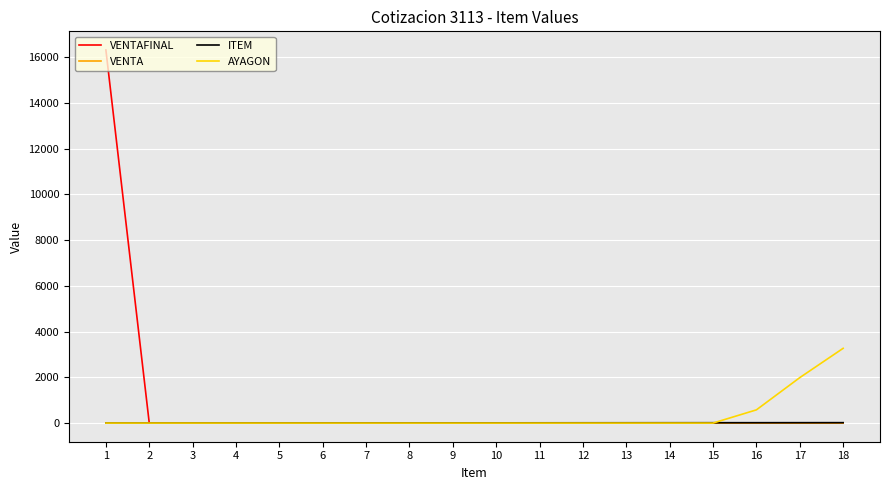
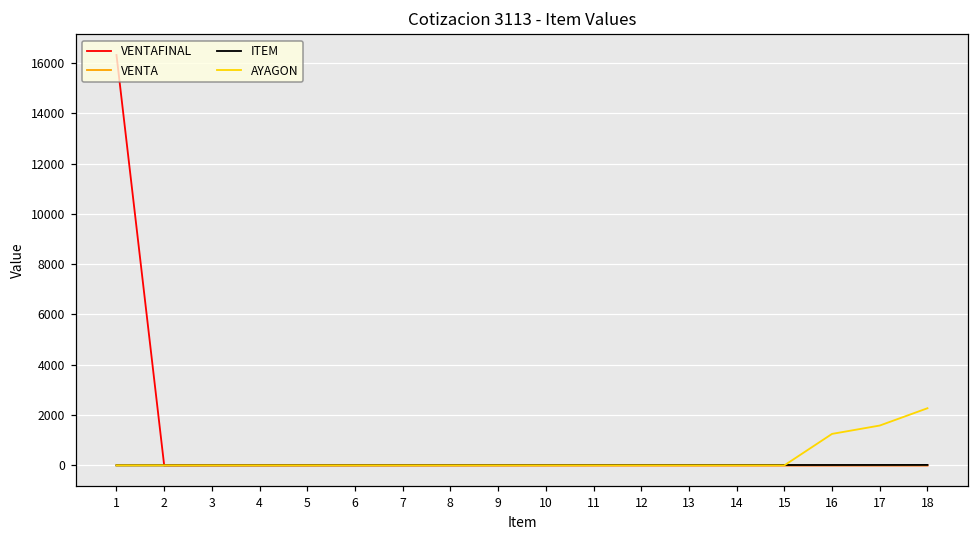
AYAGON, 16: 600 -> 1300
AYAGON, 17: 2000 -> 1600
AYAGON, 18: 3300 -> 2300
